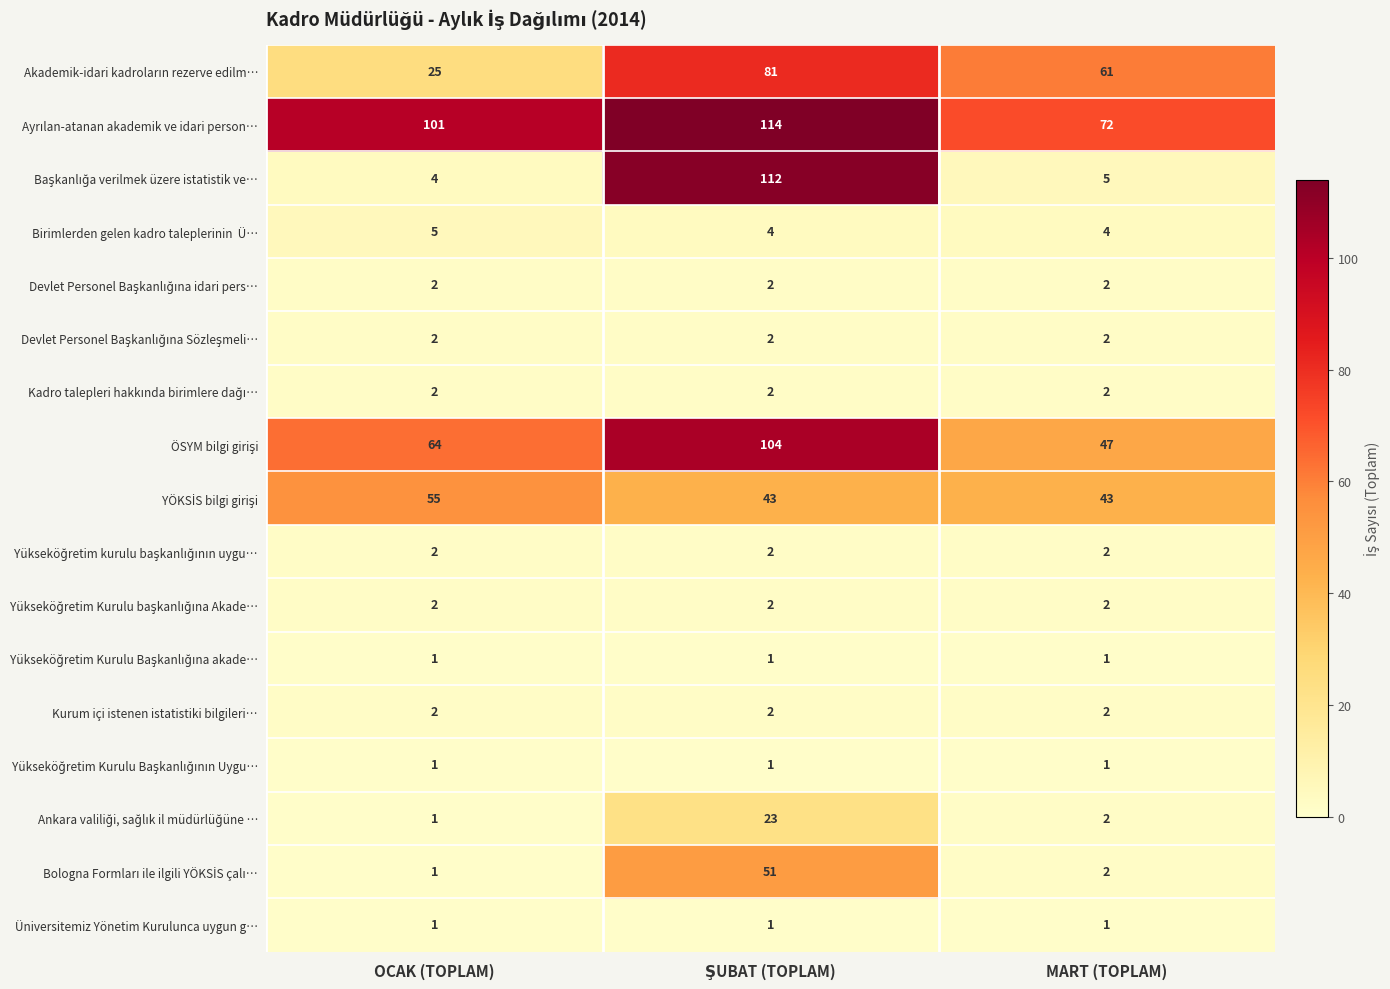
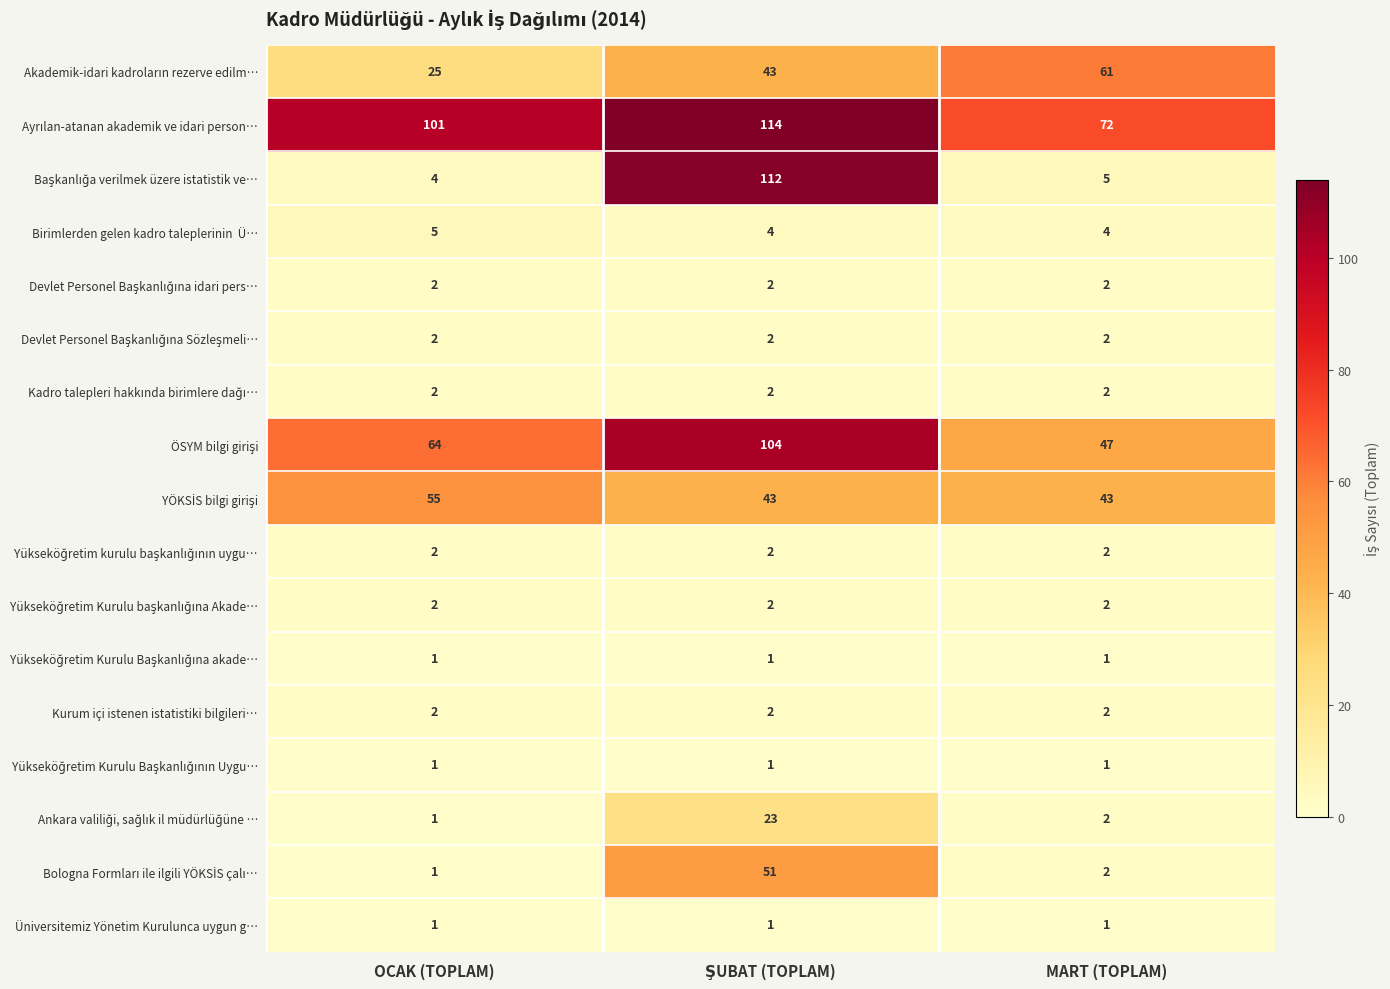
Akademik-idari kadroların rezerve edilm…, ŞUBAT (TOPLAM): 81 -> 43
